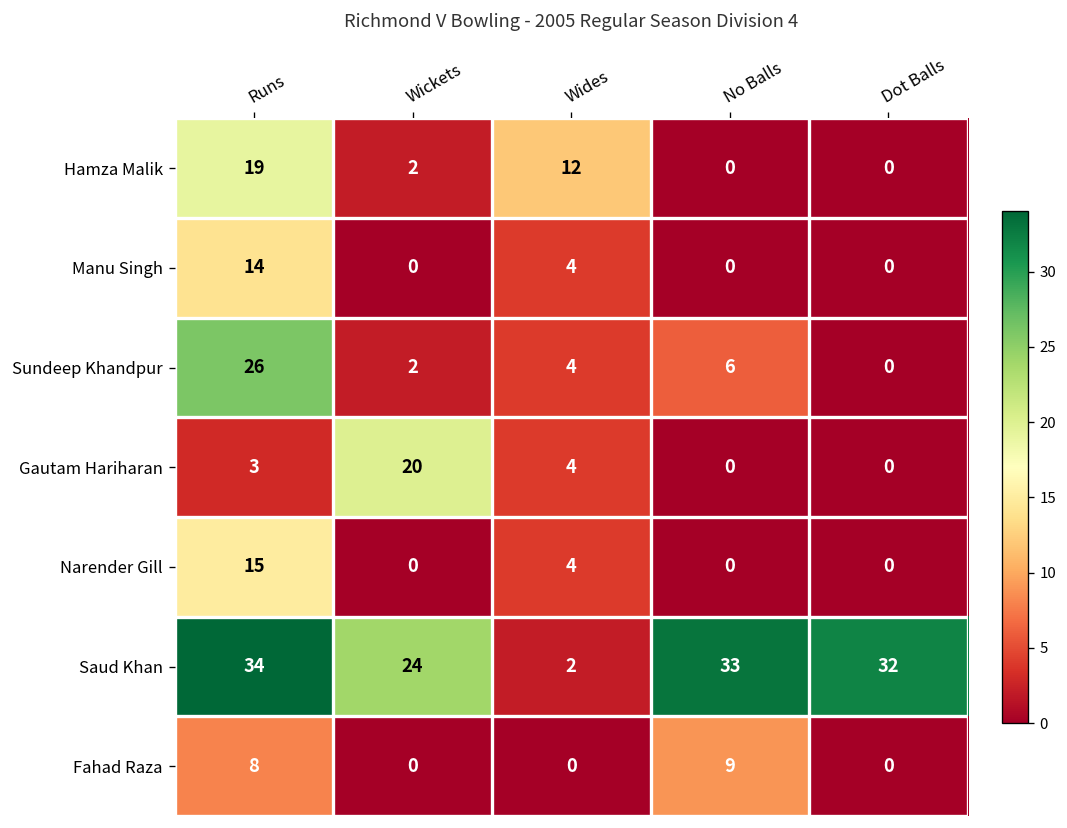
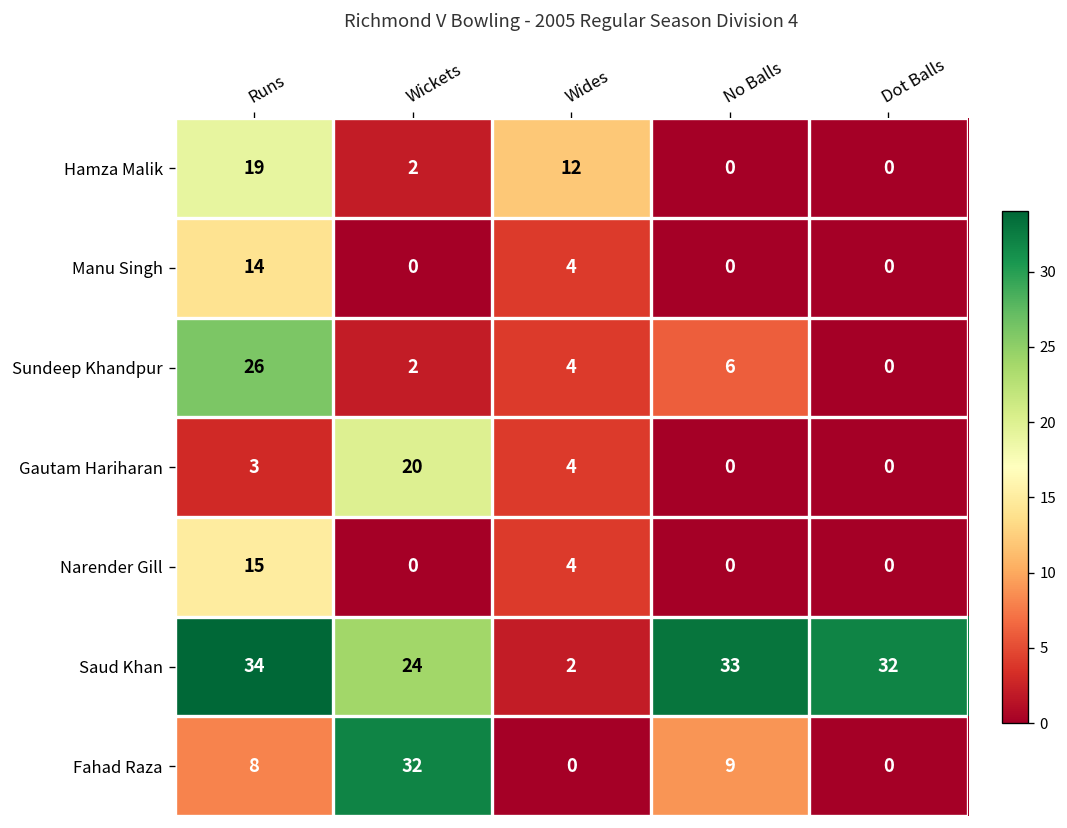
Fahad Raza, Wickets: 0 -> 32
